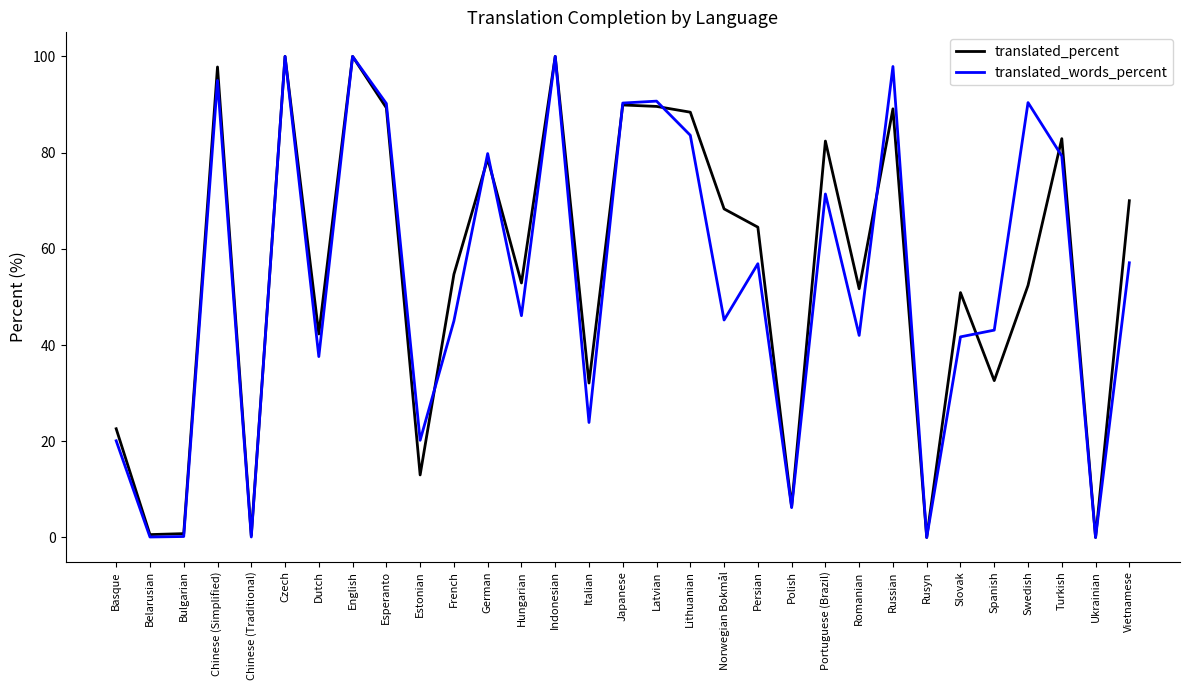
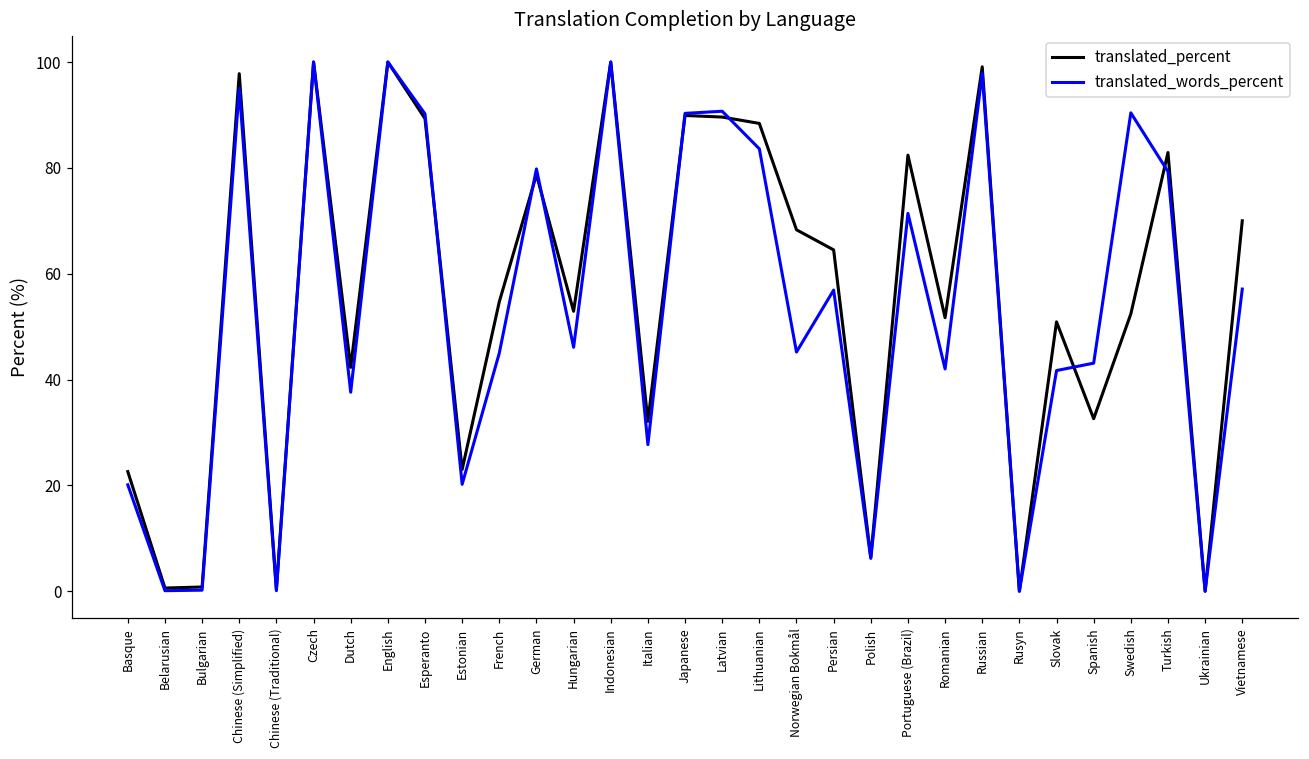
translated_percent, Estonian: 13 -> 23
translated_words_percent, Italian: 24 -> 28
translated_percent, Russian: 89 -> 99
